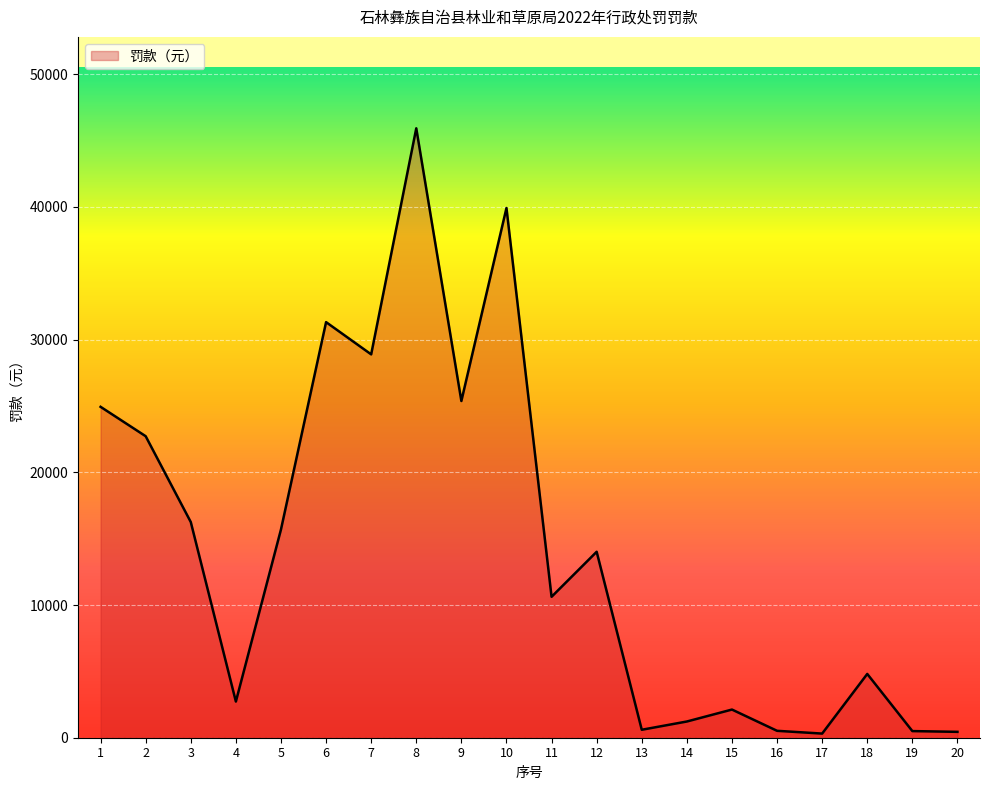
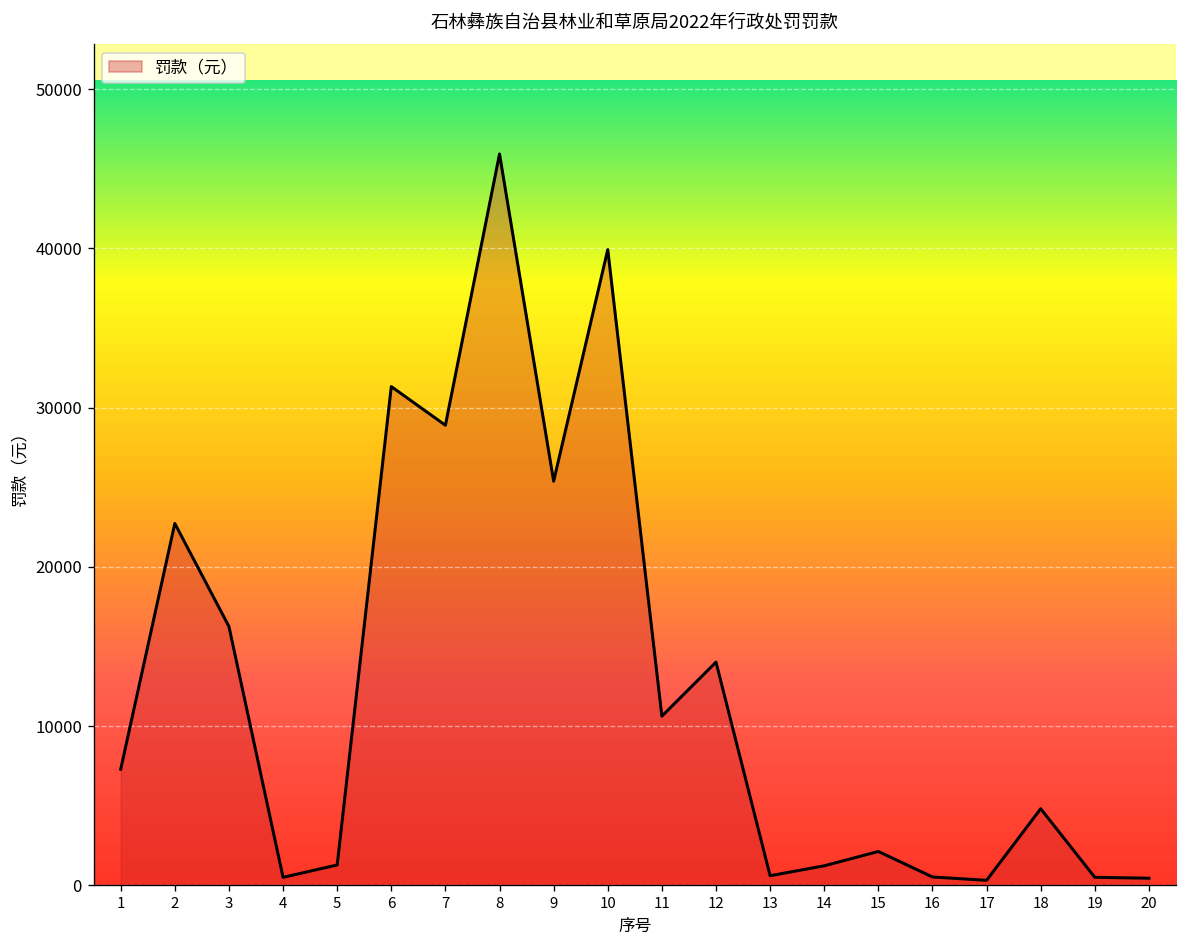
1: 24900 -> 7300
4: 2700 -> 500
5: 15700 -> 1300
